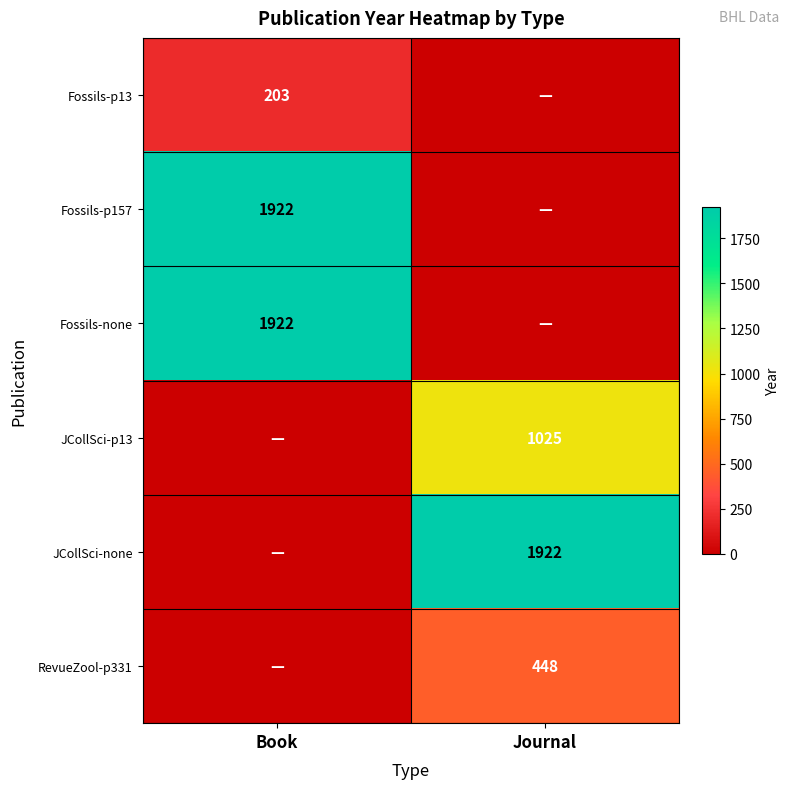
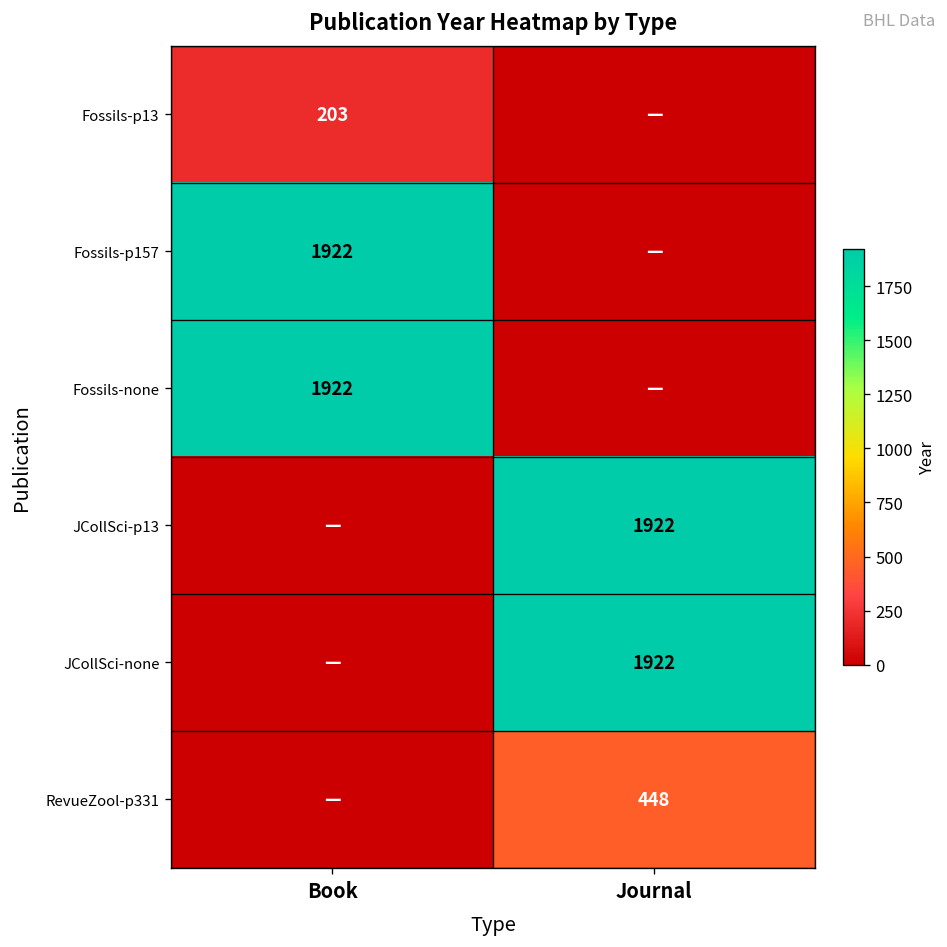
JCollSci-p13, Journal: 1025 -> 1922
